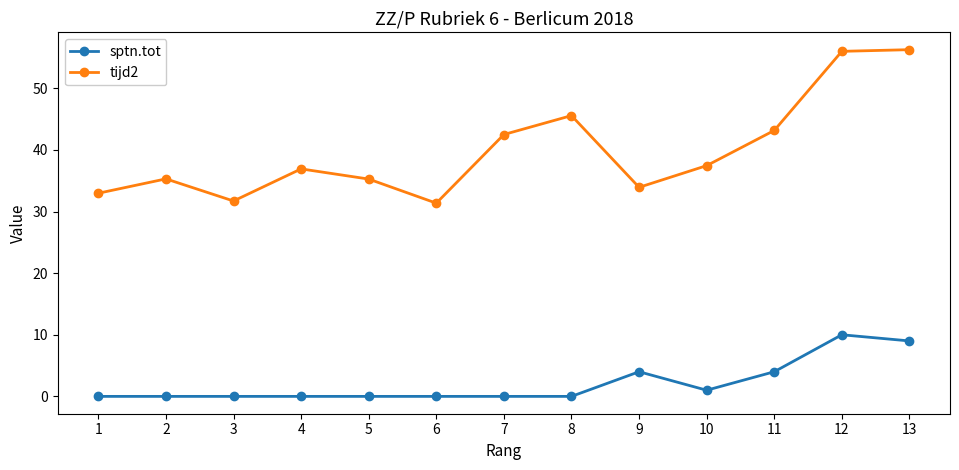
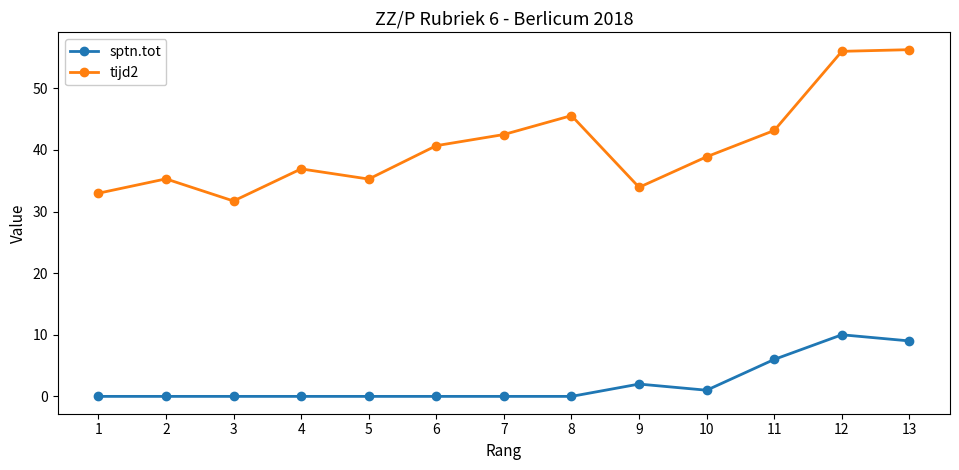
tijd2, 6: 31 -> 41
sptn.tot, 9: 4 -> 2
tijd2, 10: 37 -> 39
sptn.tot, 11: 4 -> 6
